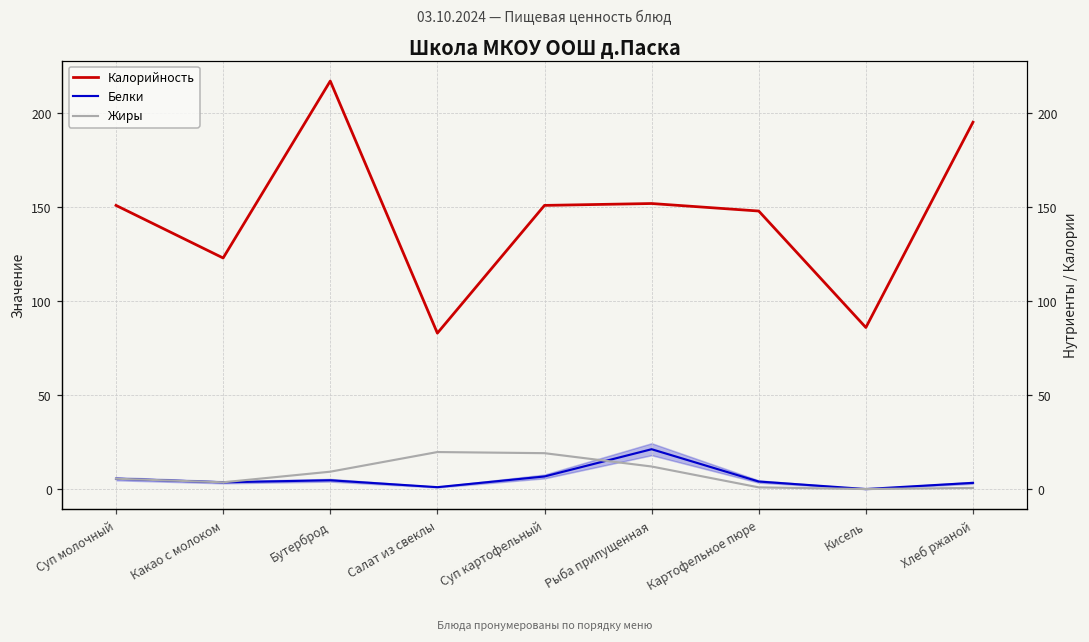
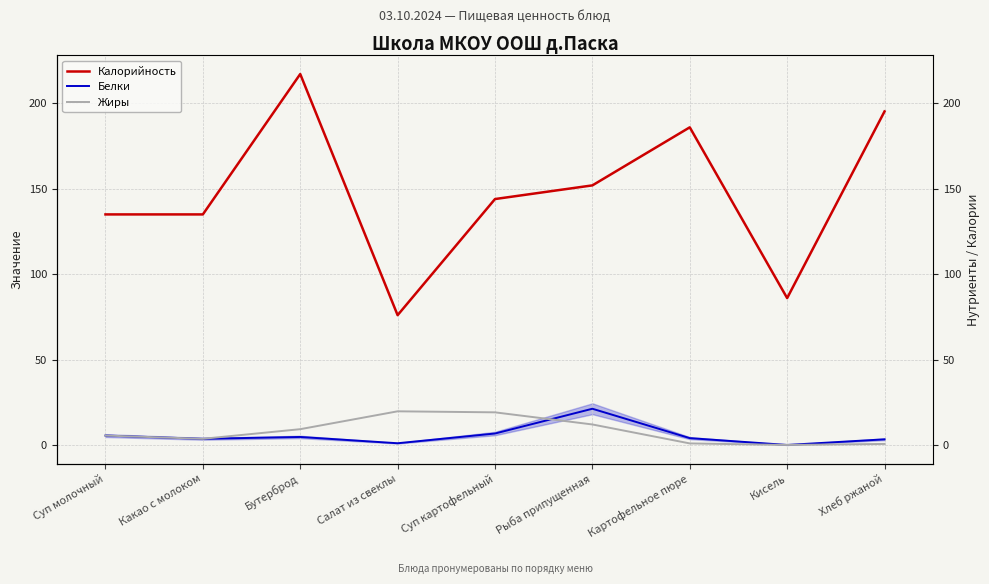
Калорийность, Суп молочный: 151 -> 135
Калорийность, Какао с молоком: 123 -> 135
Калорийность, Салат из свеклы: 83 -> 76
Калорийность, Суп картофельный: 151 -> 144
Калорийность, Картофельное пюре: 148 -> 186
